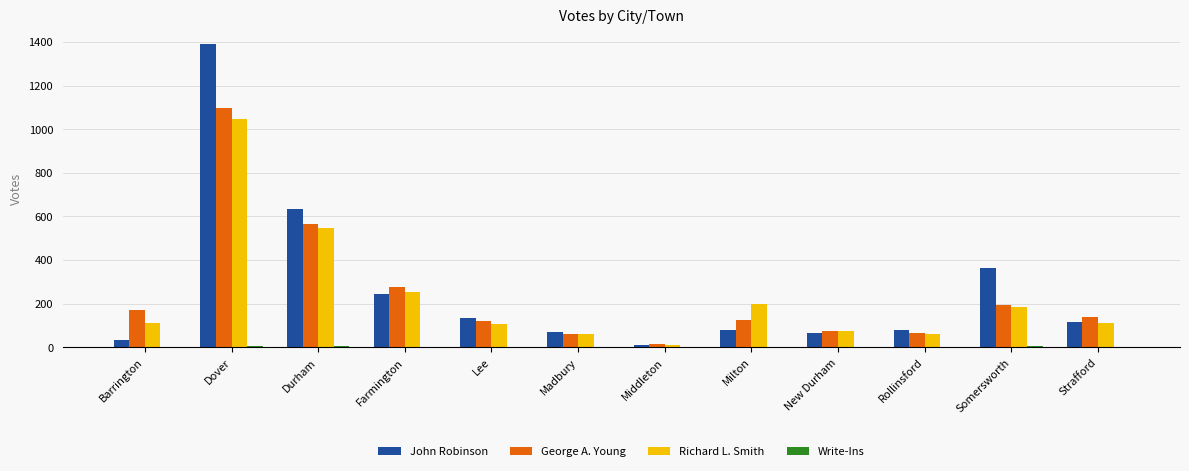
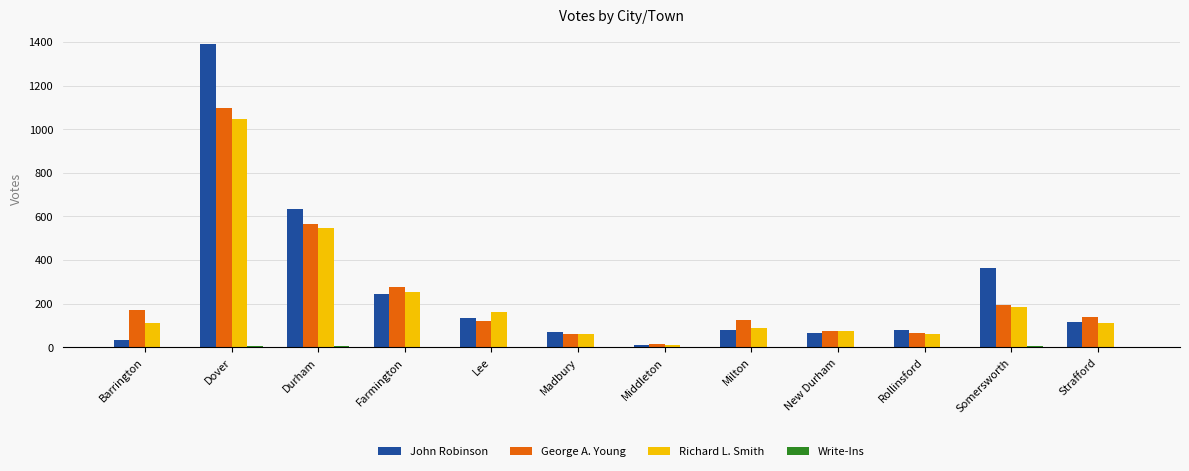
Richard L. Smith, Lee: 110 -> 160
Richard L. Smith, Milton: 200 -> 90
